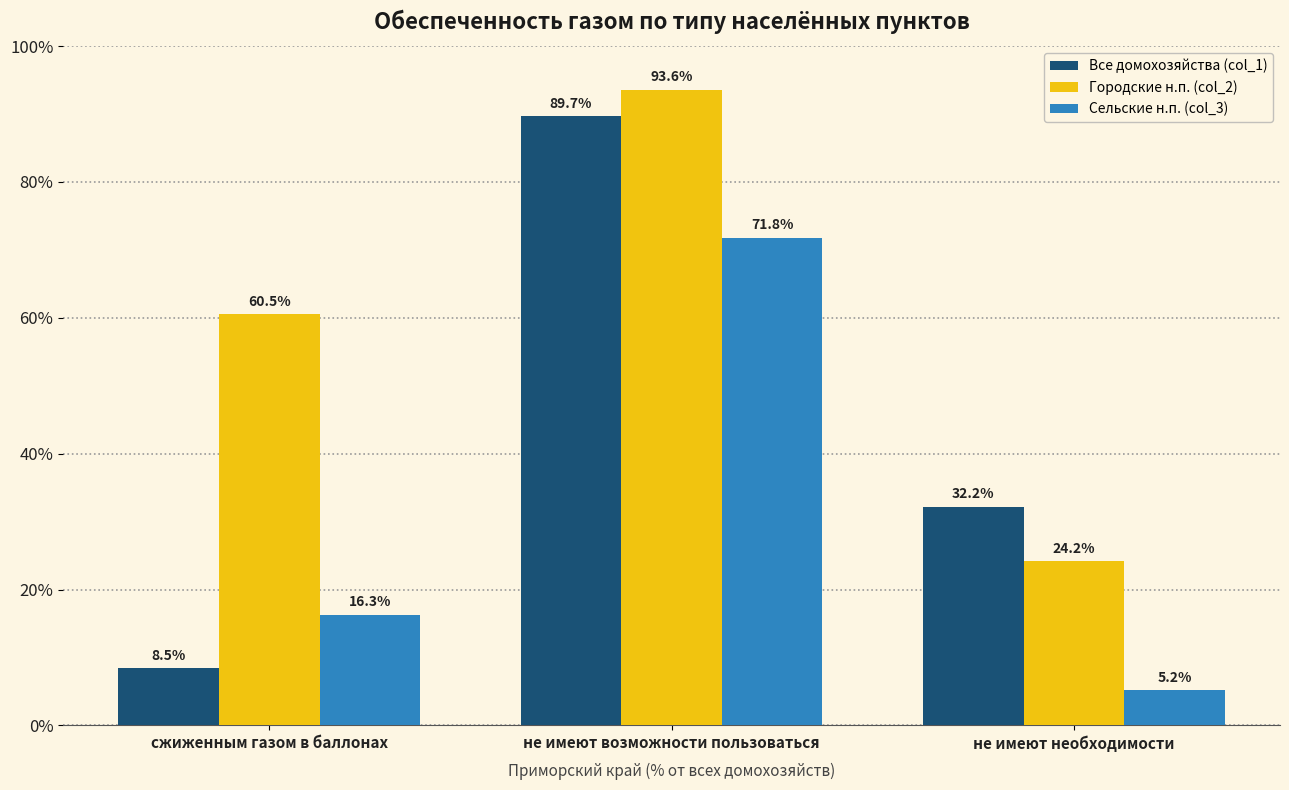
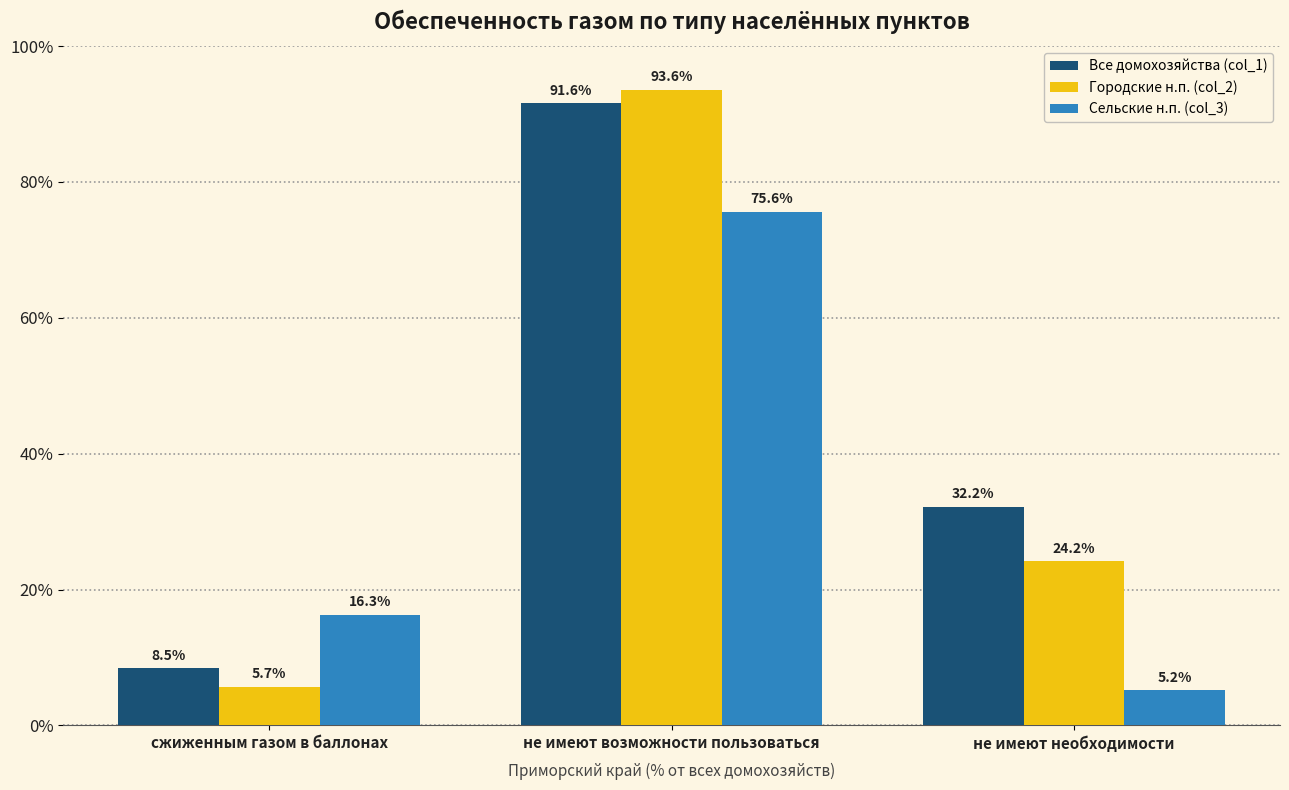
Городские н.п. (col_2), сжиженным газом в баллонах: 60.5% -> 5.7%
Все домохозяйства (col_1), не имеют возможности пользоваться: 89.7% -> 91.6%
Сельские н.п. (col_3), не имеют возможности пользоваться: 71.8% -> 75.6%
